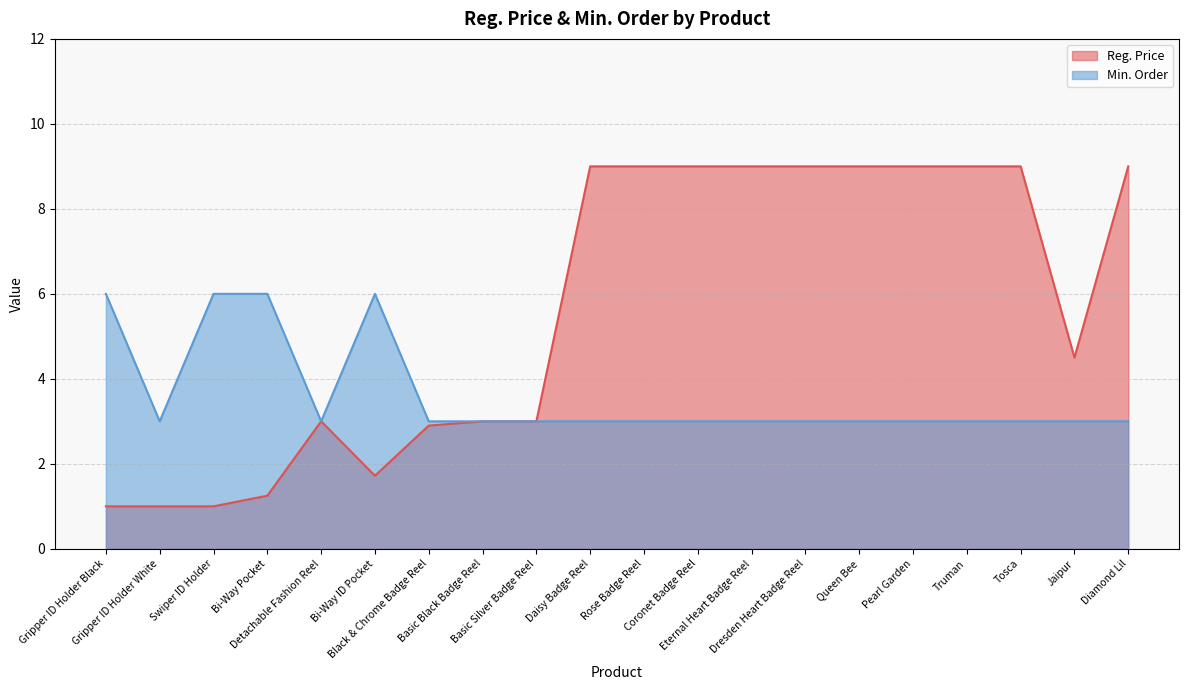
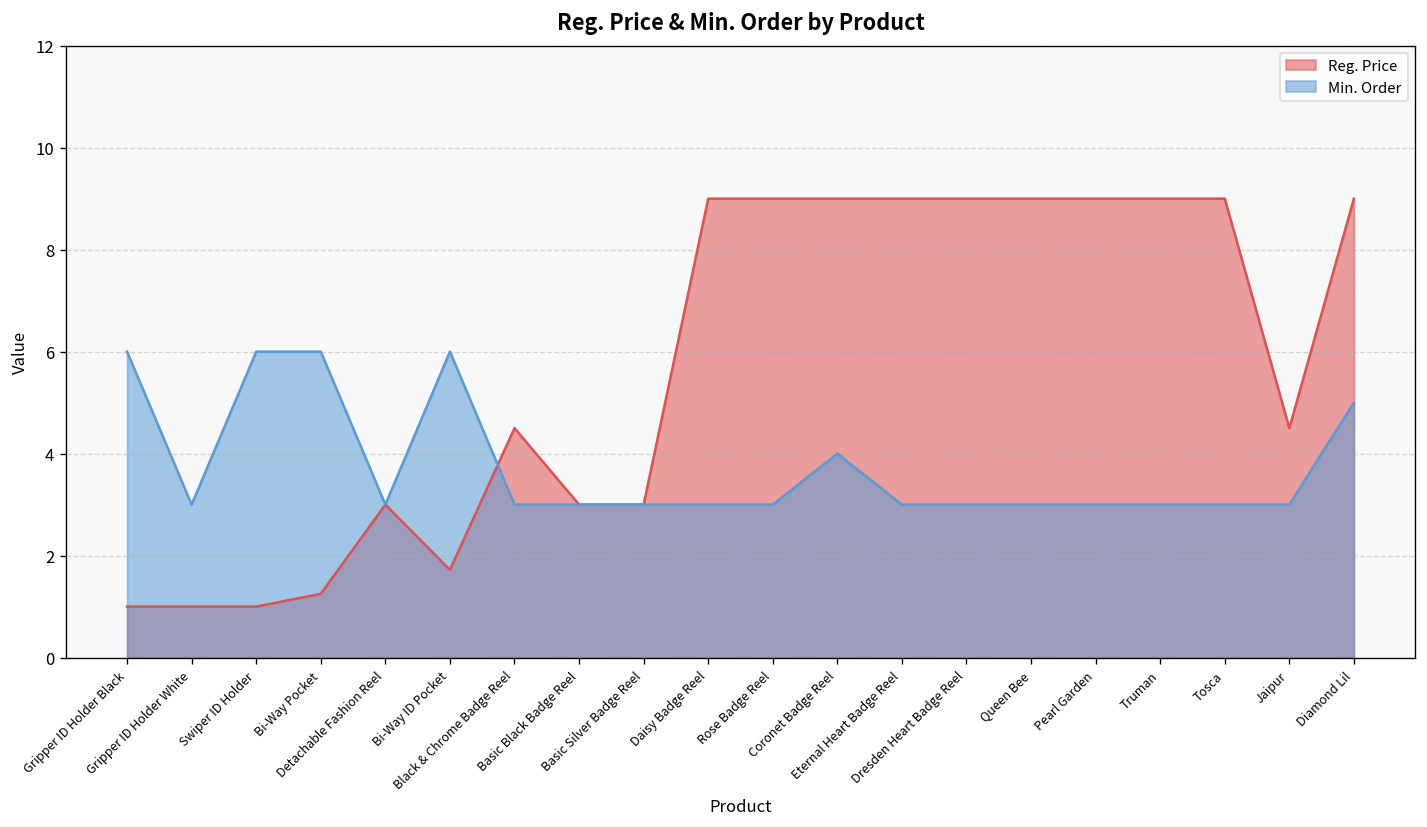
Reg. Price, Black & Chrome Badge Reel: 2.9 -> 4.5
Min. Order, Coronet Badge Reel: 3 -> 4
Min. Order, Diamond Lil: 3 -> 5
